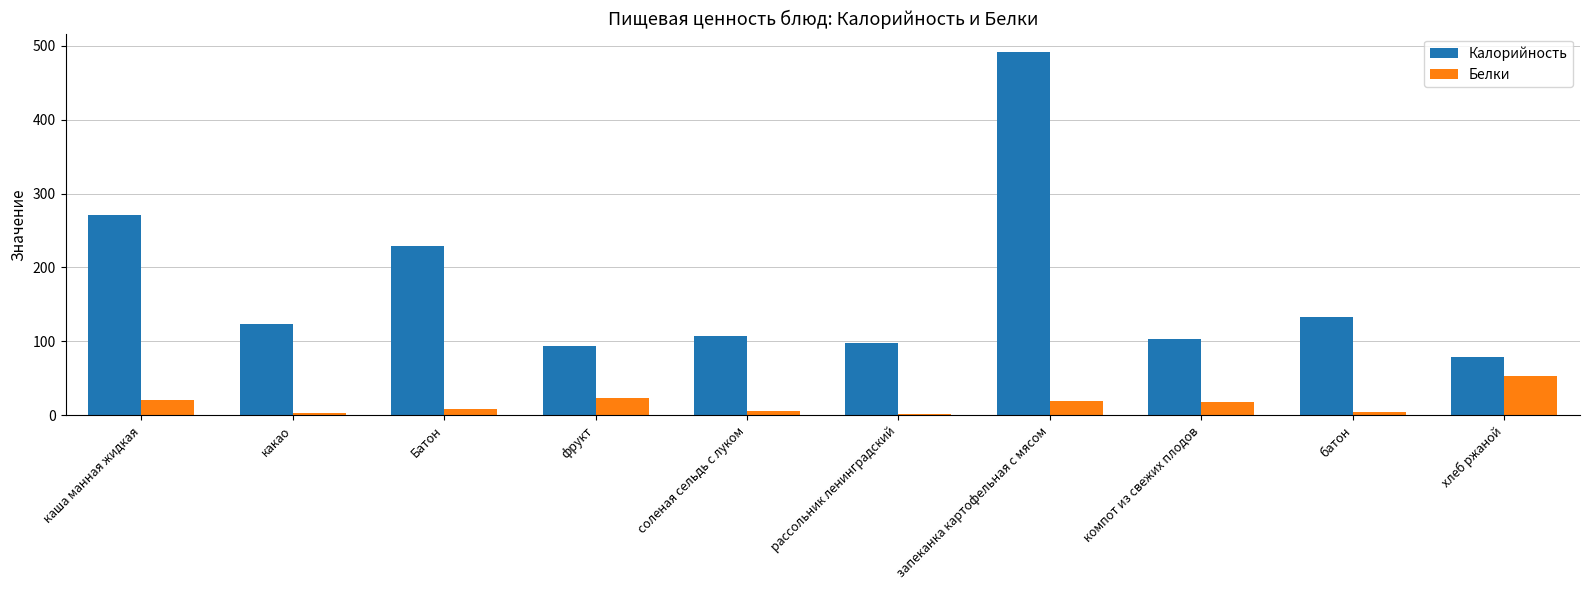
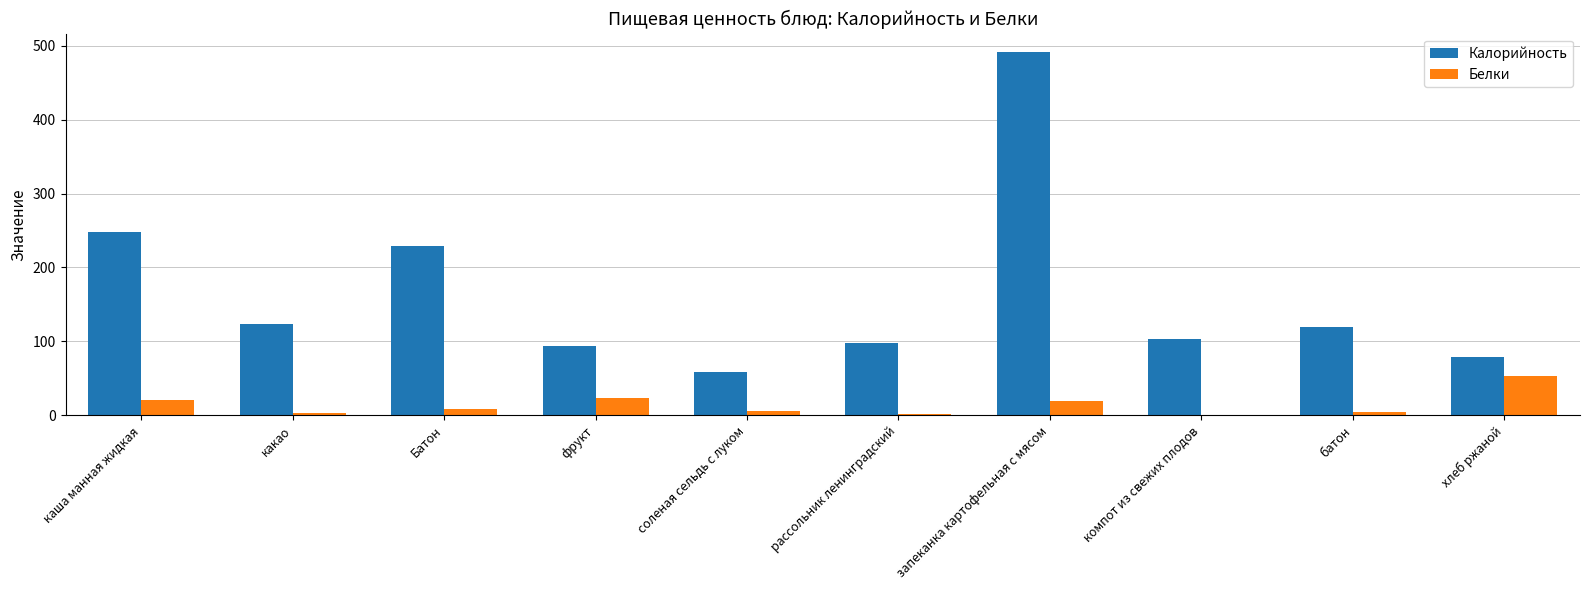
Калорийность, каша манная жидкая: 270 -> 250
Калорийность, соленая сельдь с луком: 110 -> 60
Белки, компот из свежих плодов: 20 -> 0
Калорийность, батон: 130 -> 120
